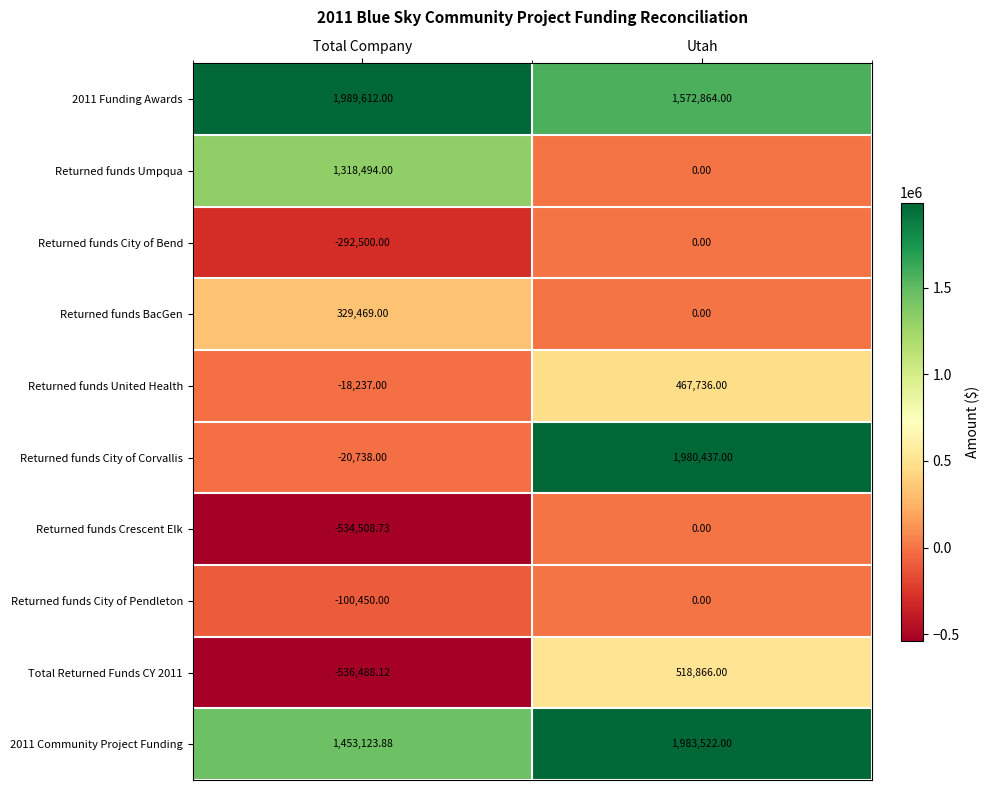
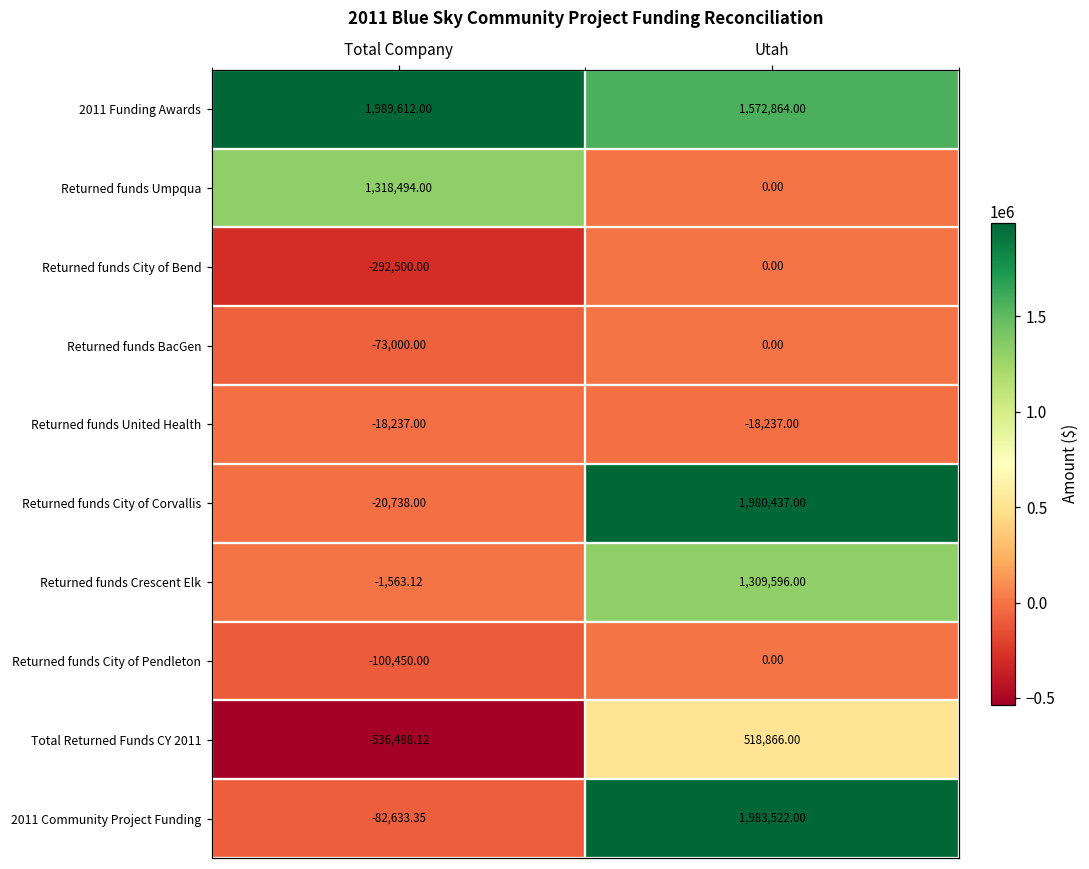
Returned funds BacGen, Total Company: 329,469.00 -> -73,000.00
Returned funds United Health, Utah: 467,736.00 -> -18,237.00
Returned funds Crescent Elk, Total Company: -534,508.73 -> -1,563.12
Returned funds Crescent Elk, Utah: 0.00 -> 1,309,596.00
2011 Community Project Funding, Total Company: 1,453,123.88 -> -82,633.35
